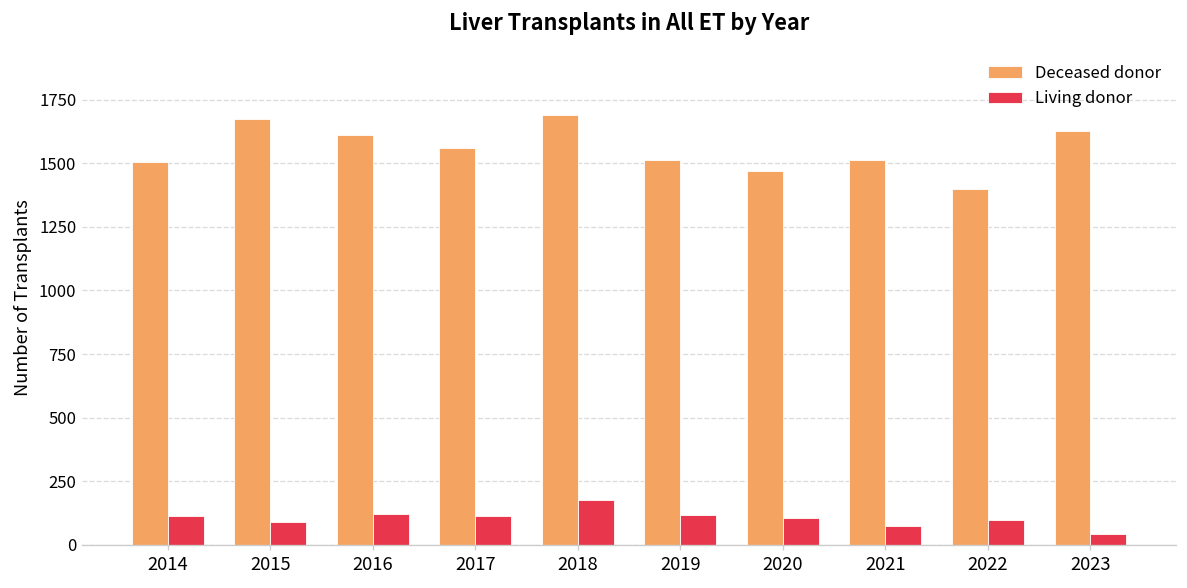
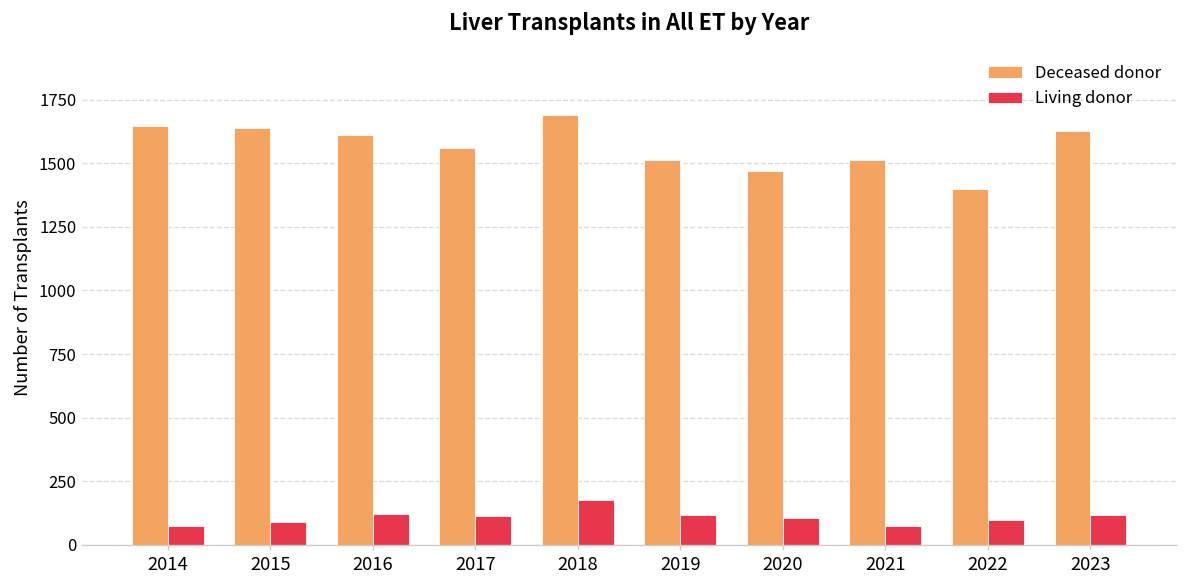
Deceased donor, 2014: 1500 -> 1650
Living donor, 2014: 110 -> 70
Deceased donor, 2015: 1680 -> 1640
Living donor, 2023: 40 -> 120
